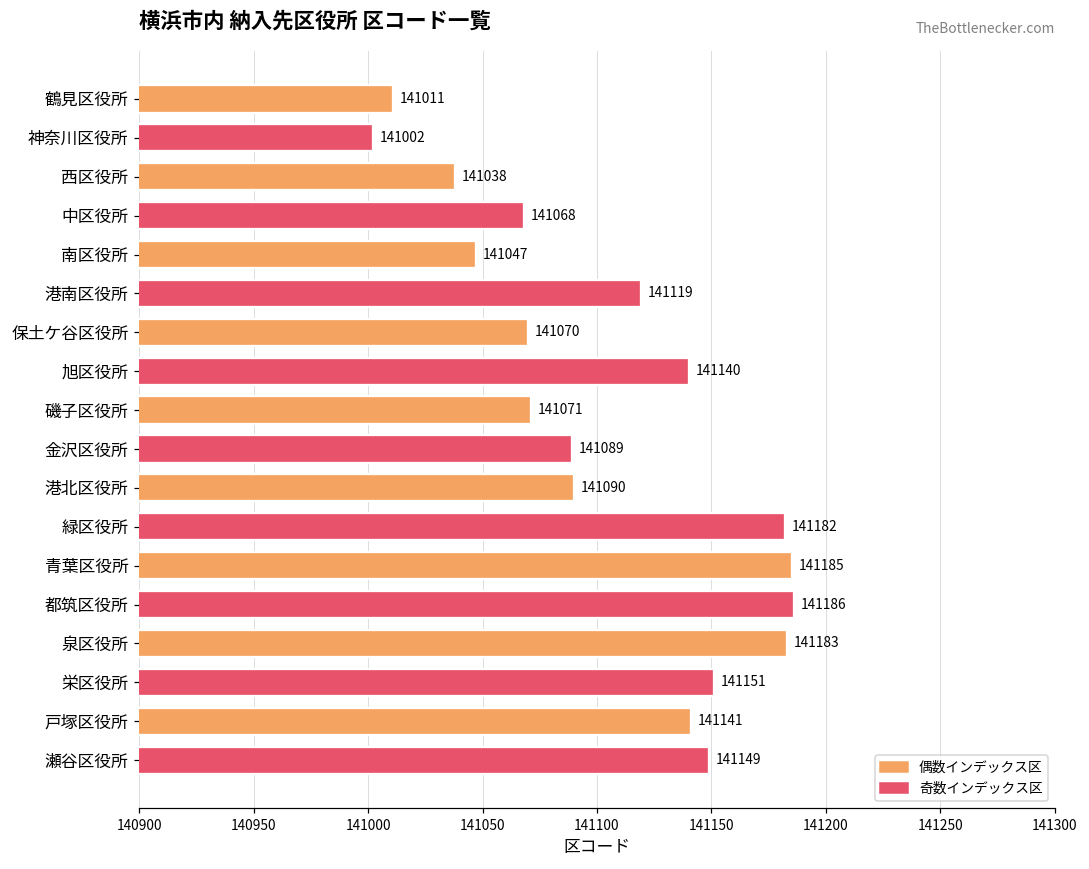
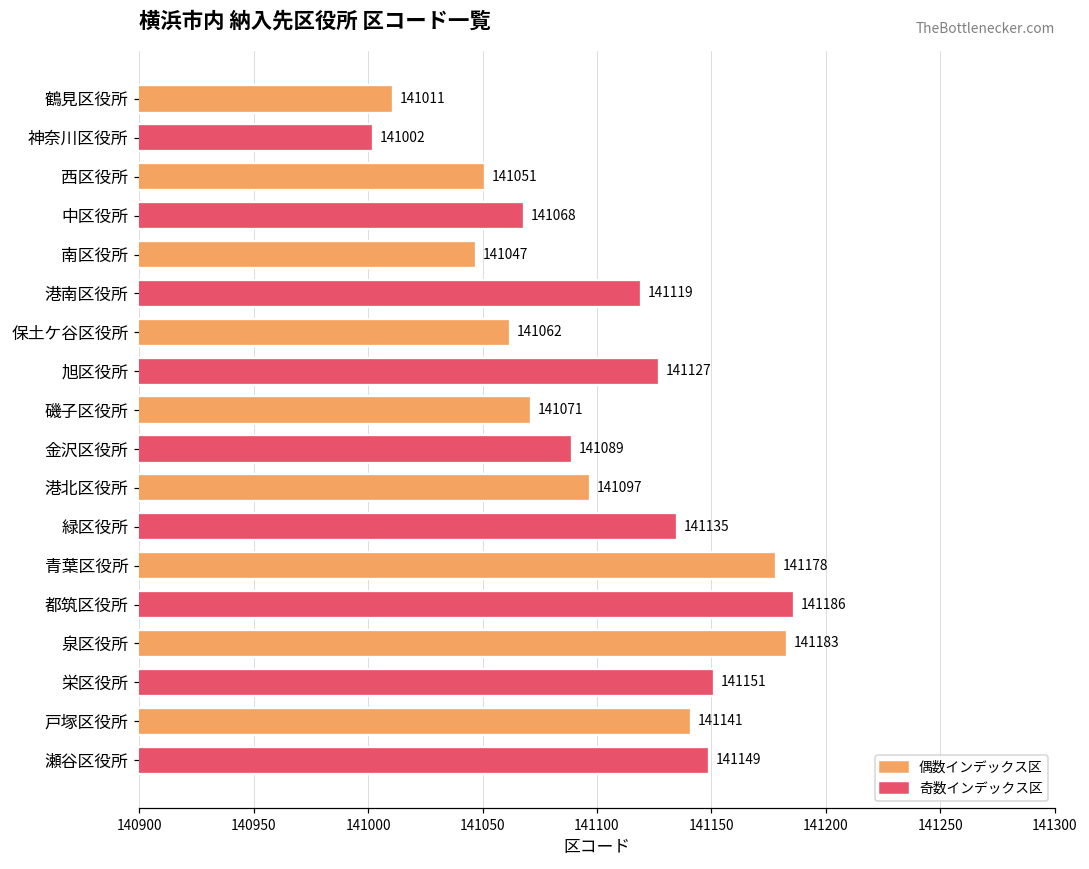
西区役所: 141038 -> 141051
保土ケ谷区役所: 141070 -> 141062
旭区役所: 141140 -> 141127
港北区役所: 141090 -> 141097
緑区役所: 141182 -> 141135
青葉区役所: 141185 -> 141178
